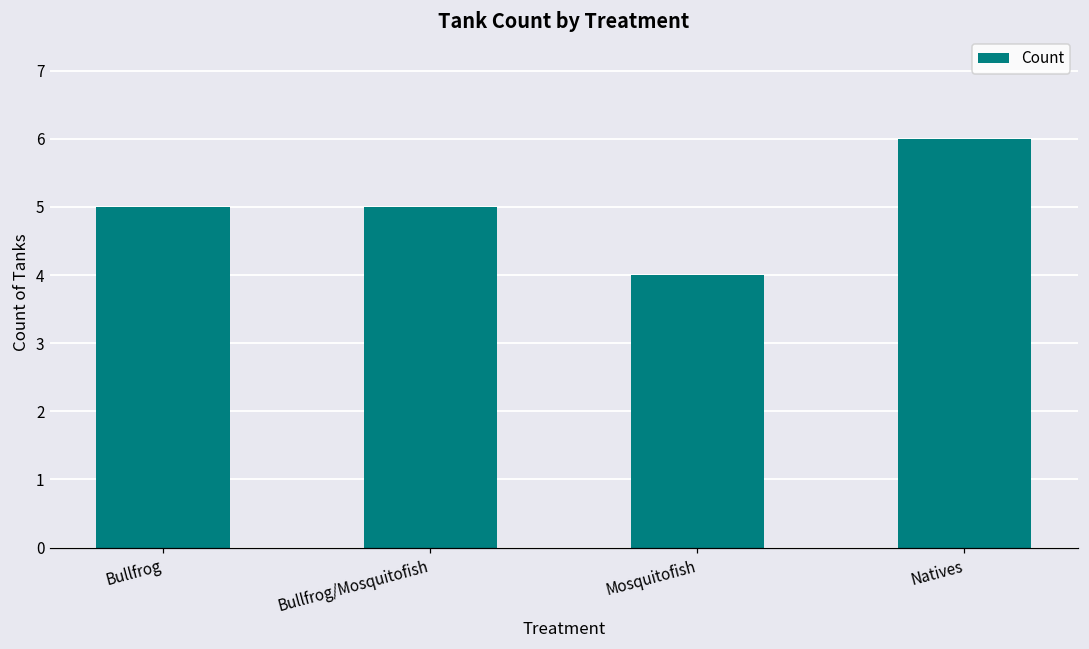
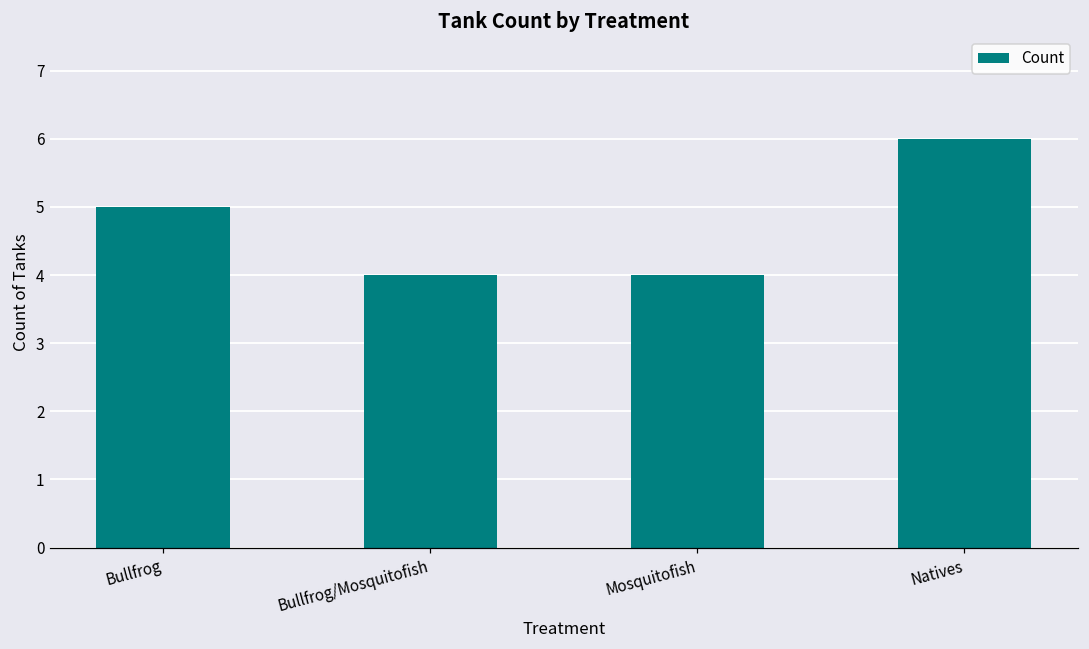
Bullfrog/Mosquitofish: 5 -> 4
